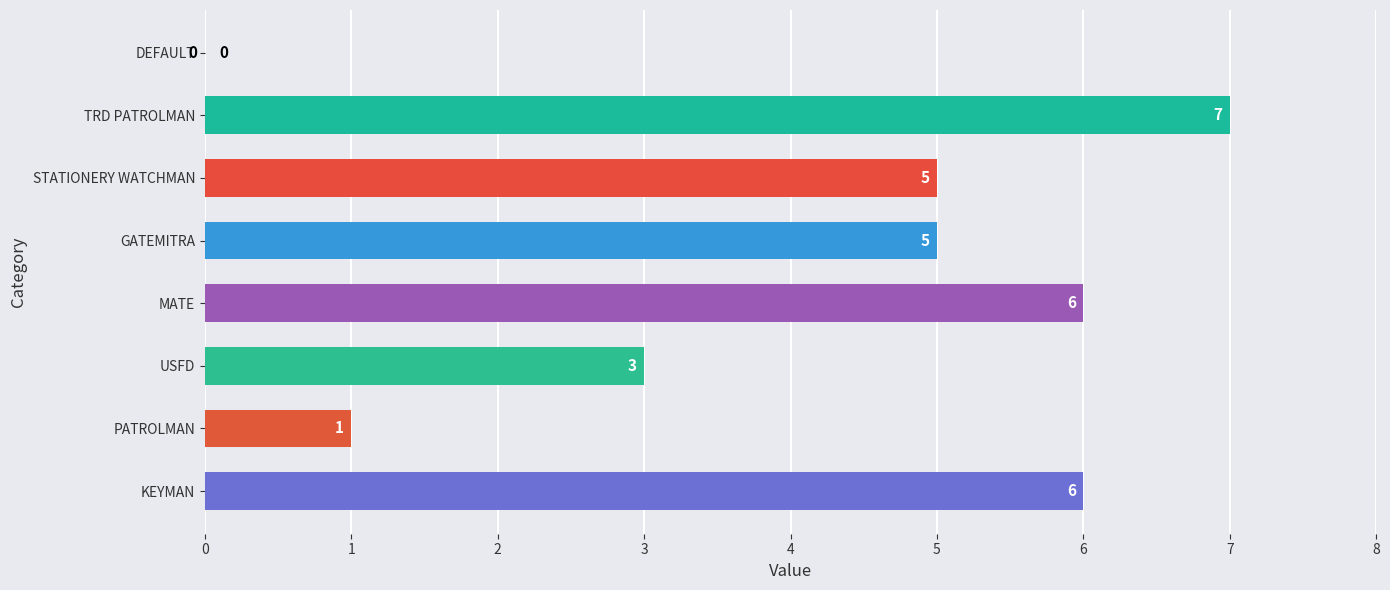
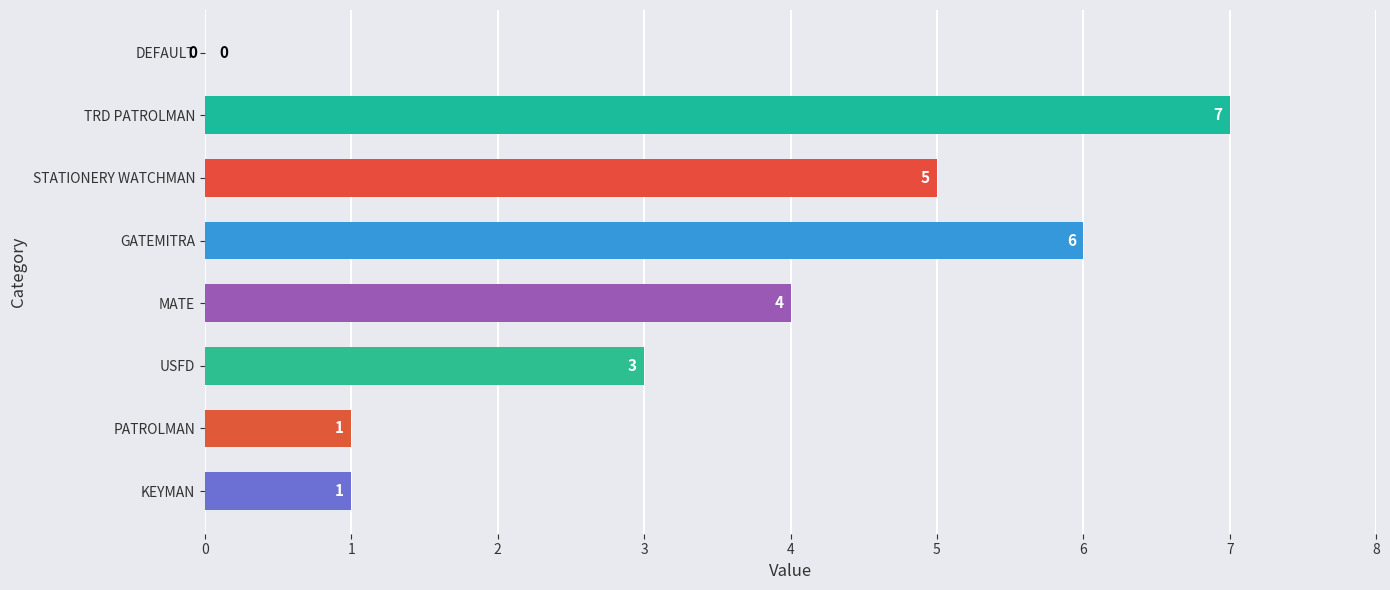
GATEMITRA: 5 -> 6
MATE: 6 -> 4
KEYMAN: 6 -> 1
